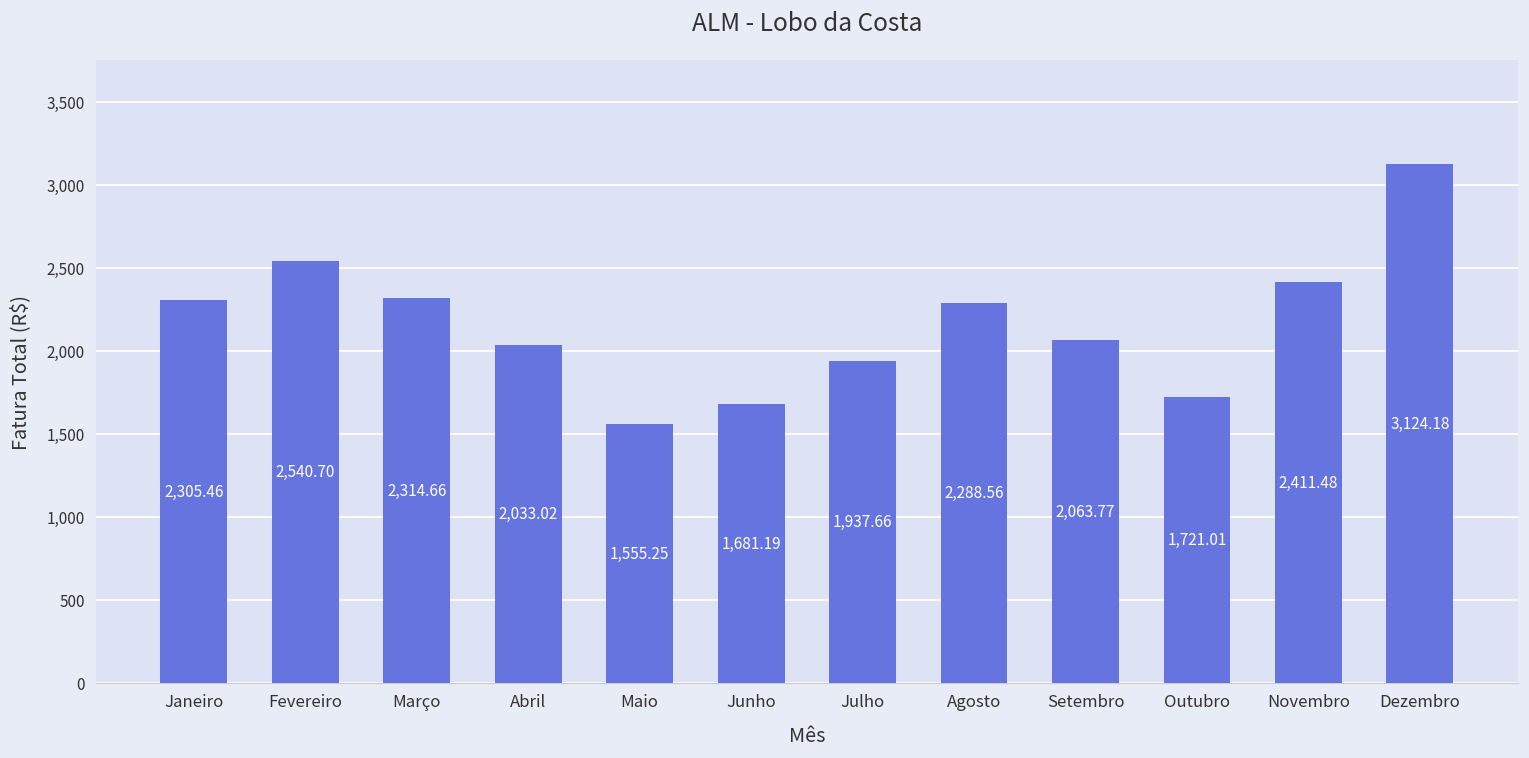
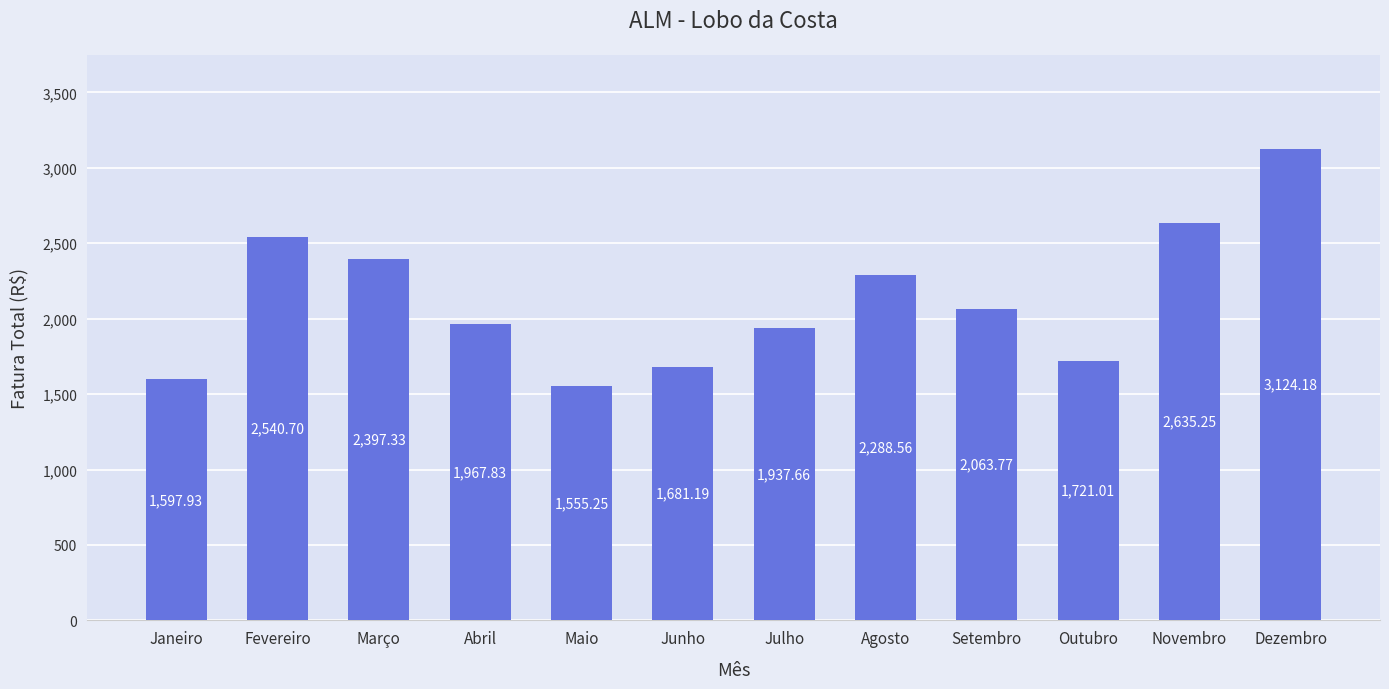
Janeiro: 2,305.46 -> 1,597.93
Março: 2,314.66 -> 2,397.33
Abril: 2,033.02 -> 1,967.83
Novembro: 2,411.48 -> 2,635.25
